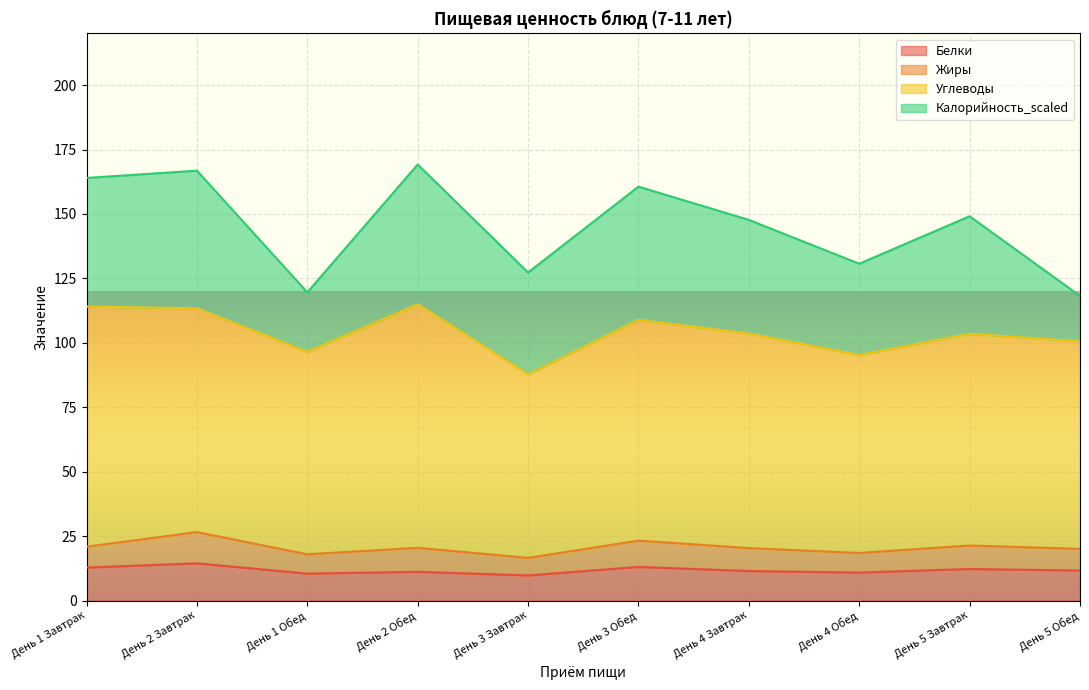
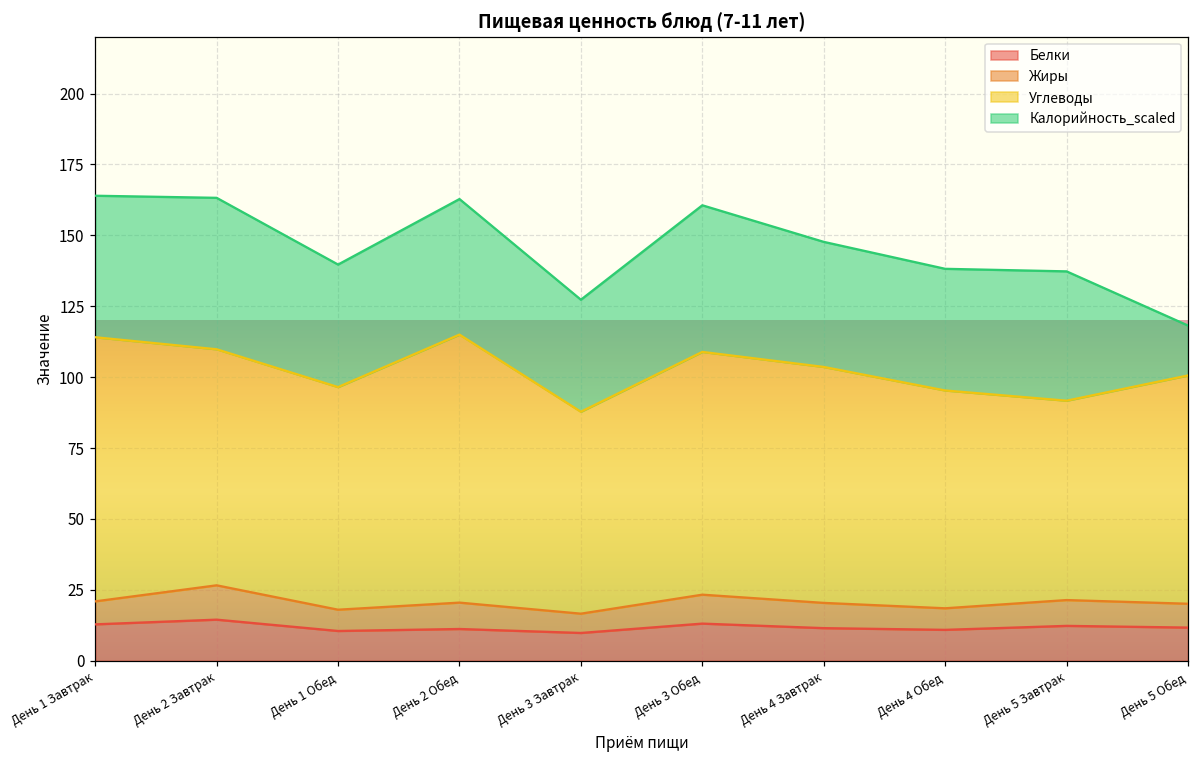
Углеводы, День 2 Завтрак: 87 -> 83
Калорийность_scaled, День 1 Обед: 23 -> 43
Калорийность_scaled, День 2 Обед: 54 -> 48
Калорийность_scaled, День 4 Обед: 35 -> 43
Углеводы, День 5 Завтрак: 82 -> 70
